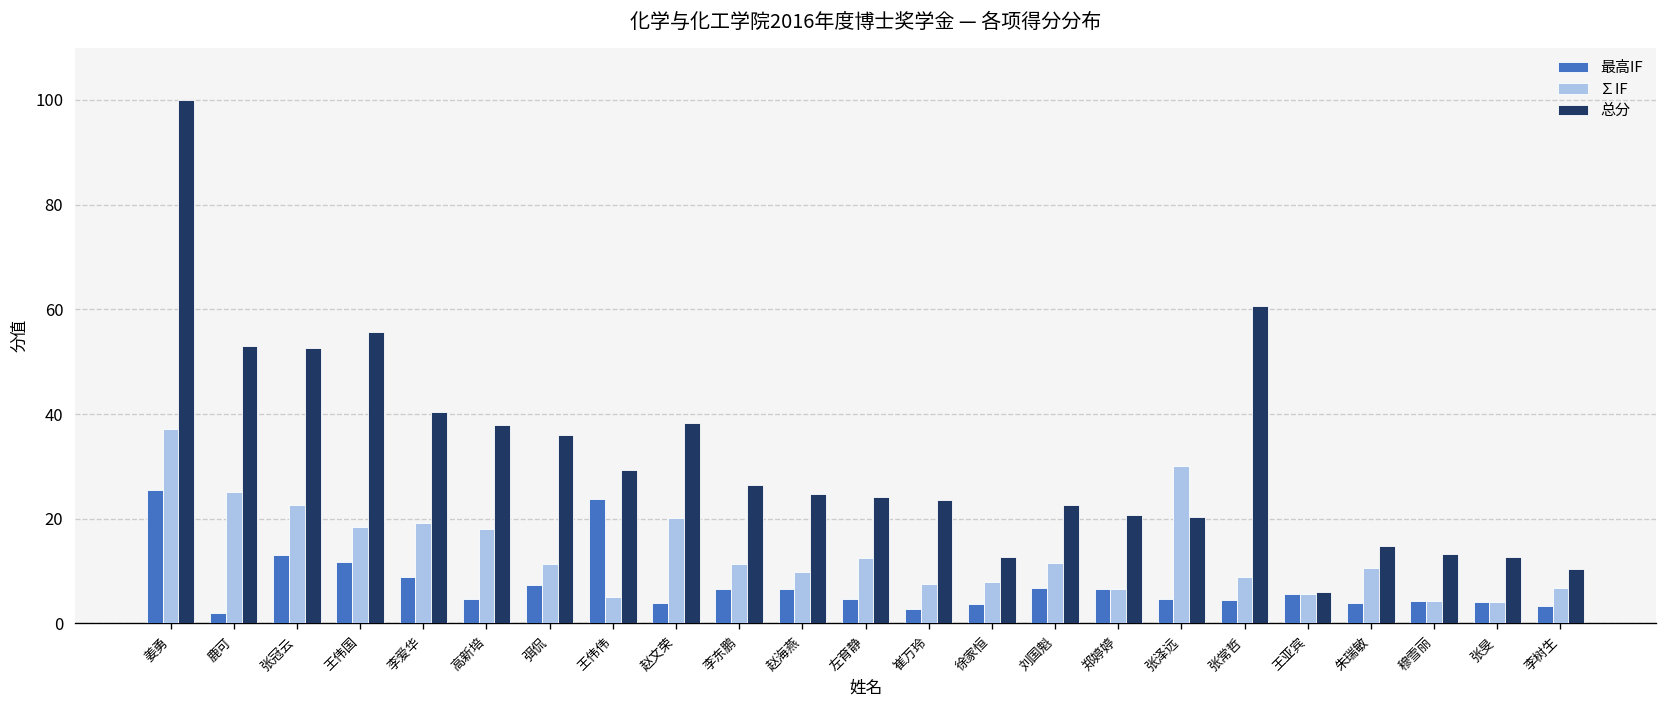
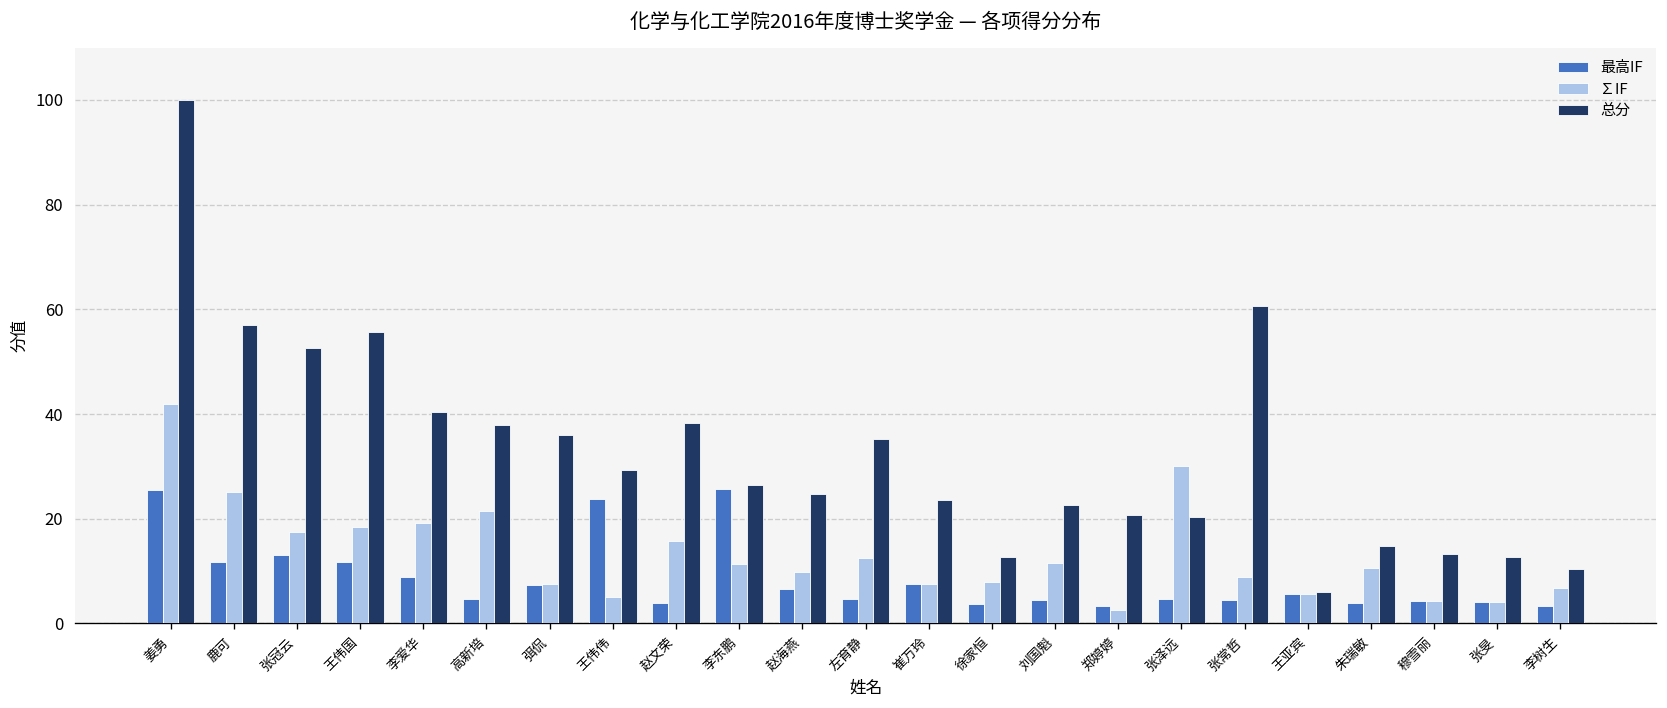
∑IF, 姜勇: 37 -> 42
最高IF, 鹿可: 2 -> 12
总分, 鹿可: 53 -> 57
∑IF, 张冠云: 23 -> 17
∑IF, 高新培: 18 -> 22
∑IF, 弭侃: 11 -> 7
∑IF, 赵文荣: 20 -> 16
最高IF, 李东鹏: 7 -> 26
总分, 左育静: 24 -> 35
最高IF, 崔万玲: 3 -> 7
最高IF, 刘国魁: 7 -> 4
最高IF, 郑婷婷: 7 -> 3
∑IF, 郑婷婷: 7 -> 3
